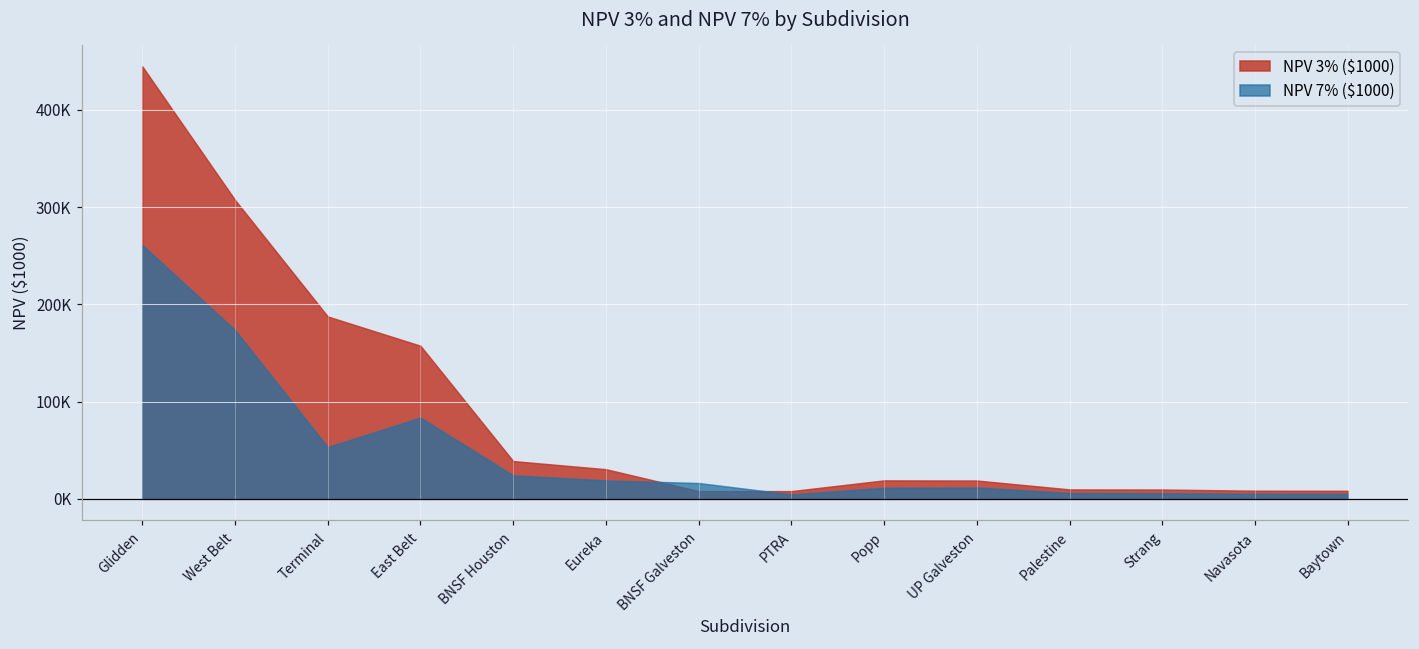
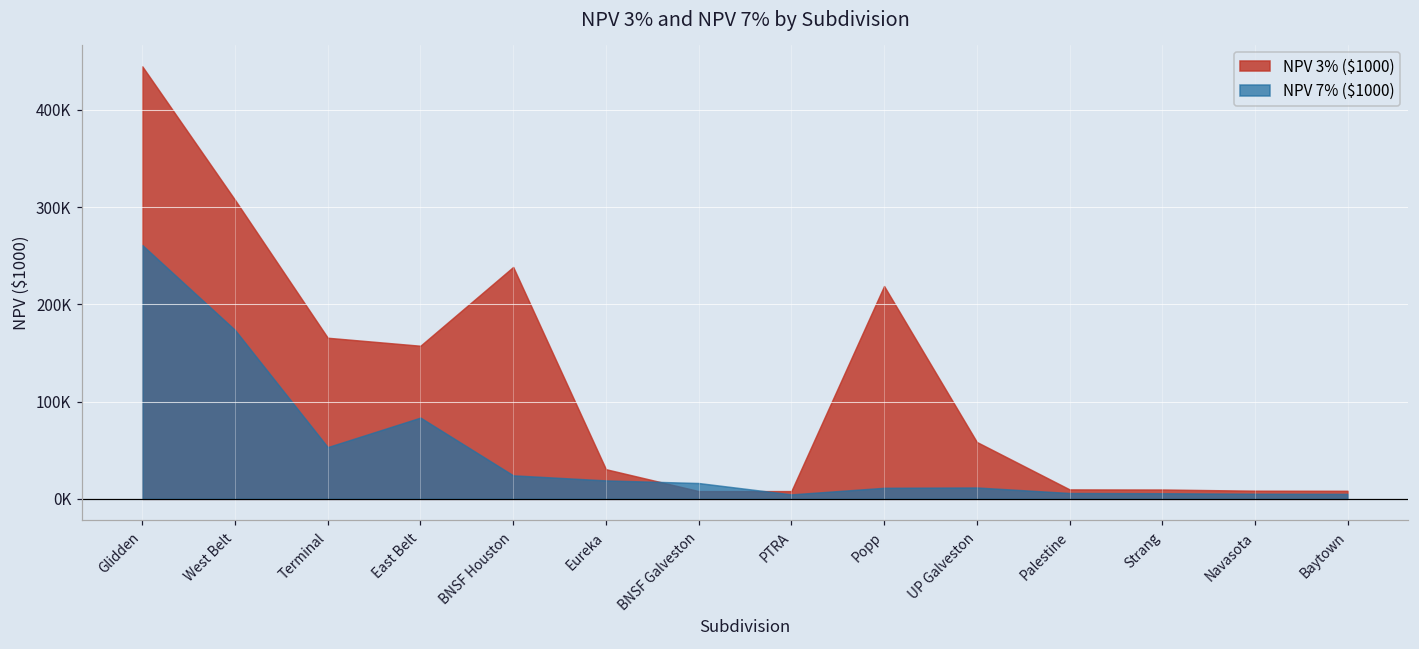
NPV 3% ($1000), Terminal: 190000 -> 170000
NPV 3% ($1000), BNSF Houston: 40000 -> 240000
NPV 3% ($1000), Popp: 20000 -> 220000
NPV 3% ($1000), UP Galveston: 20000 -> 60000
